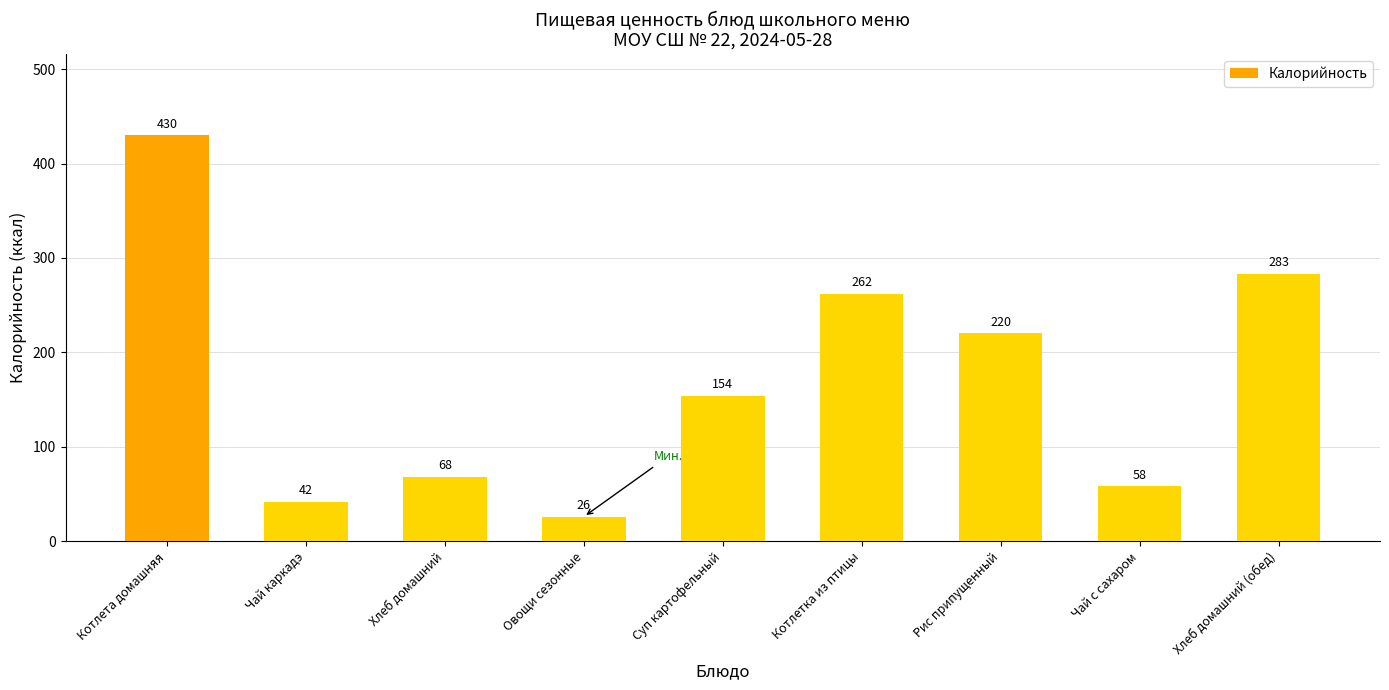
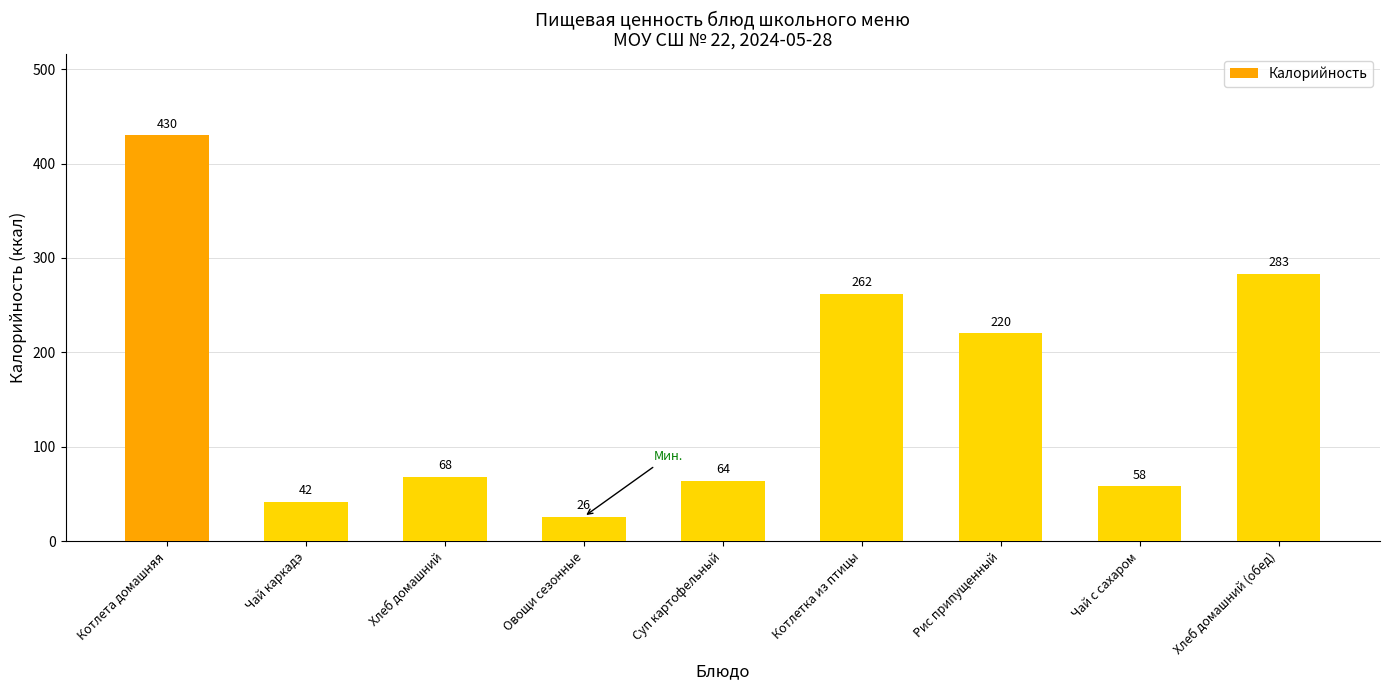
Суп картофельный: 154 -> 64
